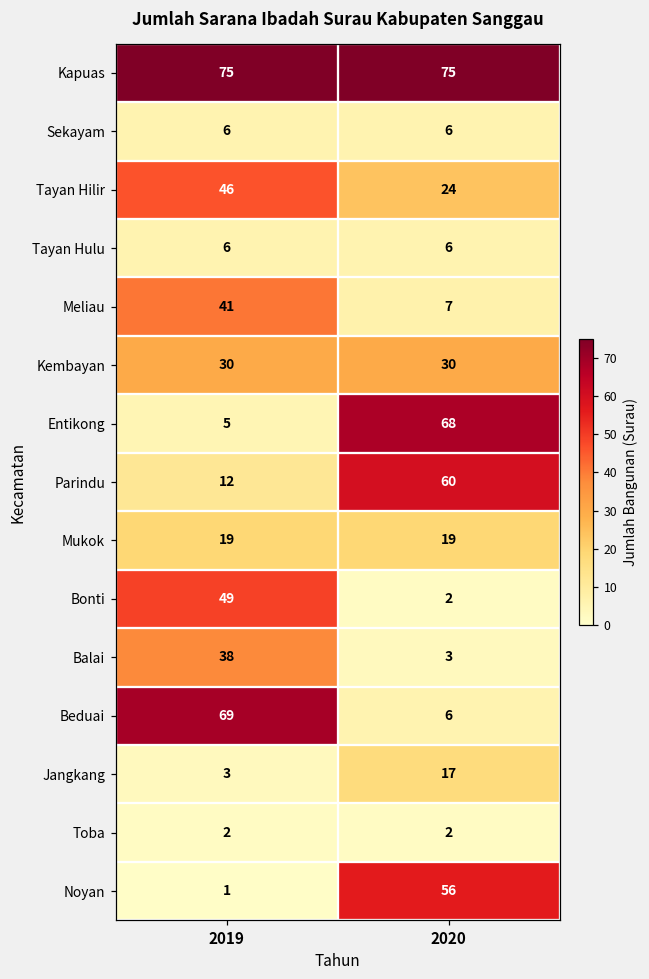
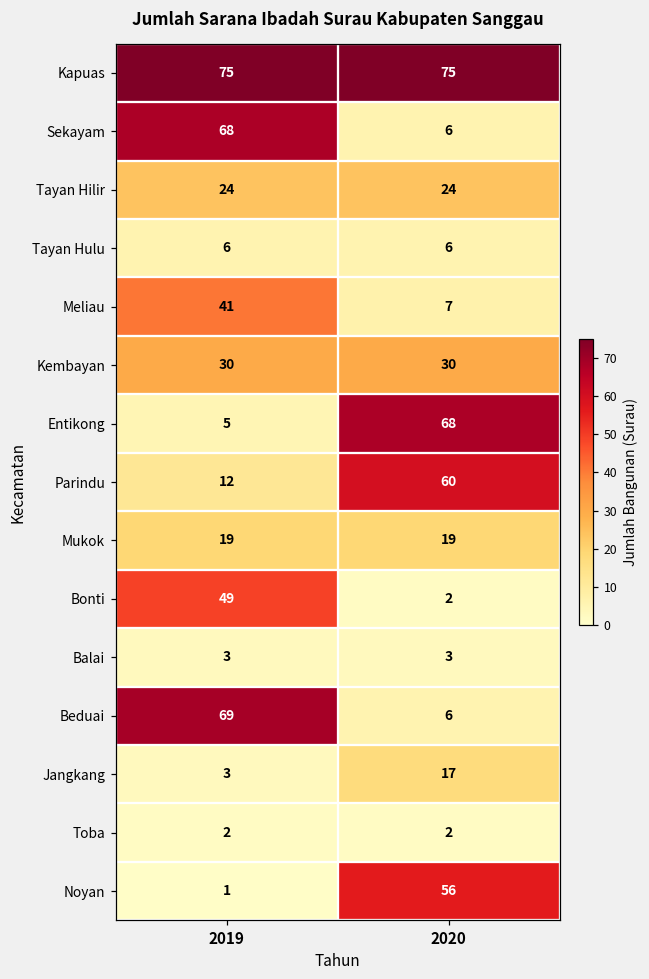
Sekayam, 2019: 6 -> 68
Tayan Hilir, 2019: 46 -> 24
Balai, 2019: 38 -> 3
